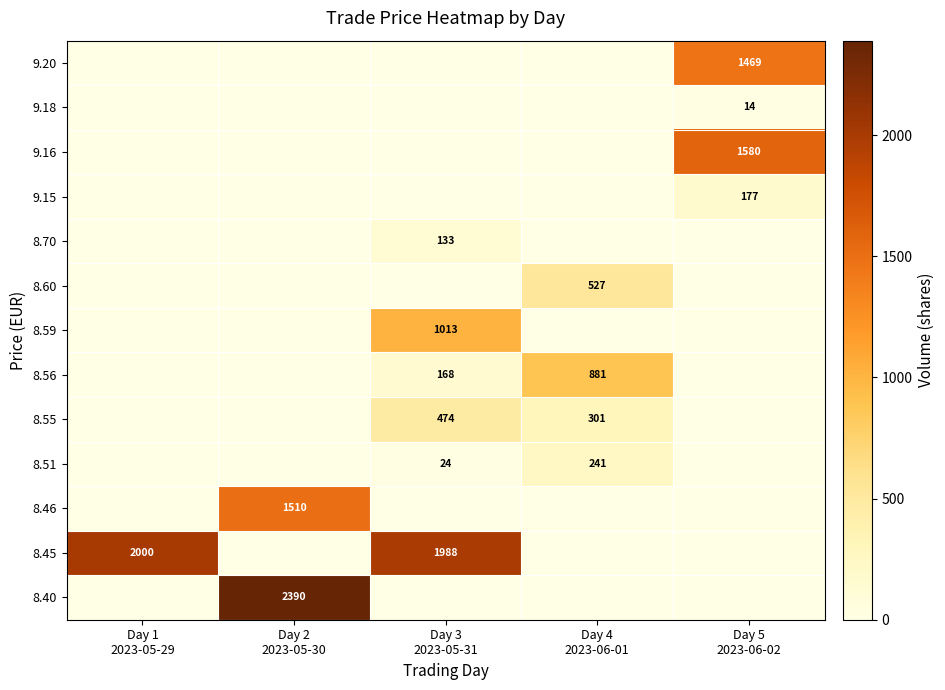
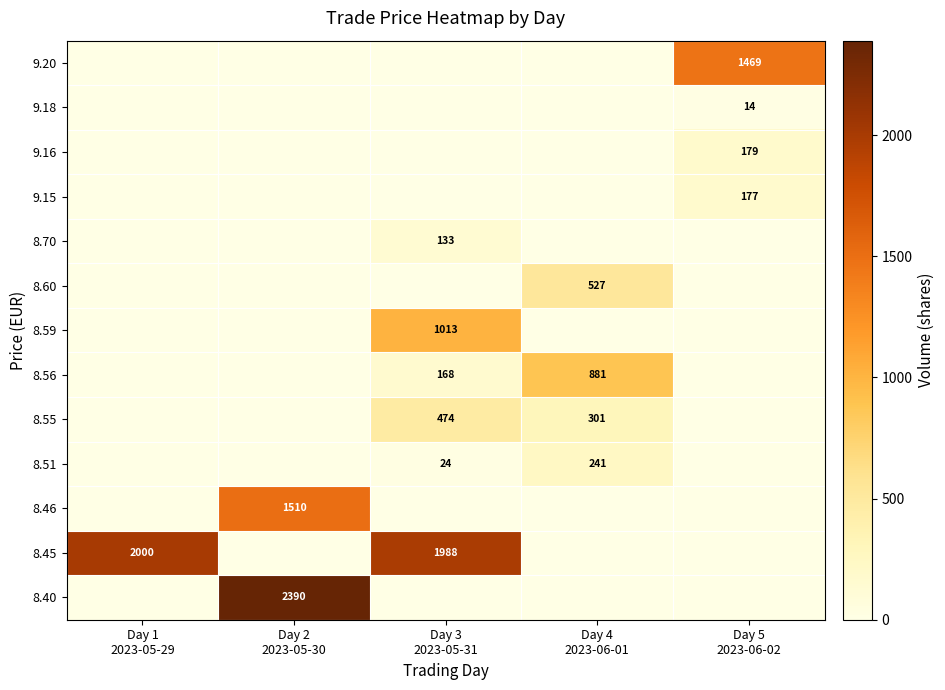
9.16, Day 5 2023-06-02: 1580 -> 179
